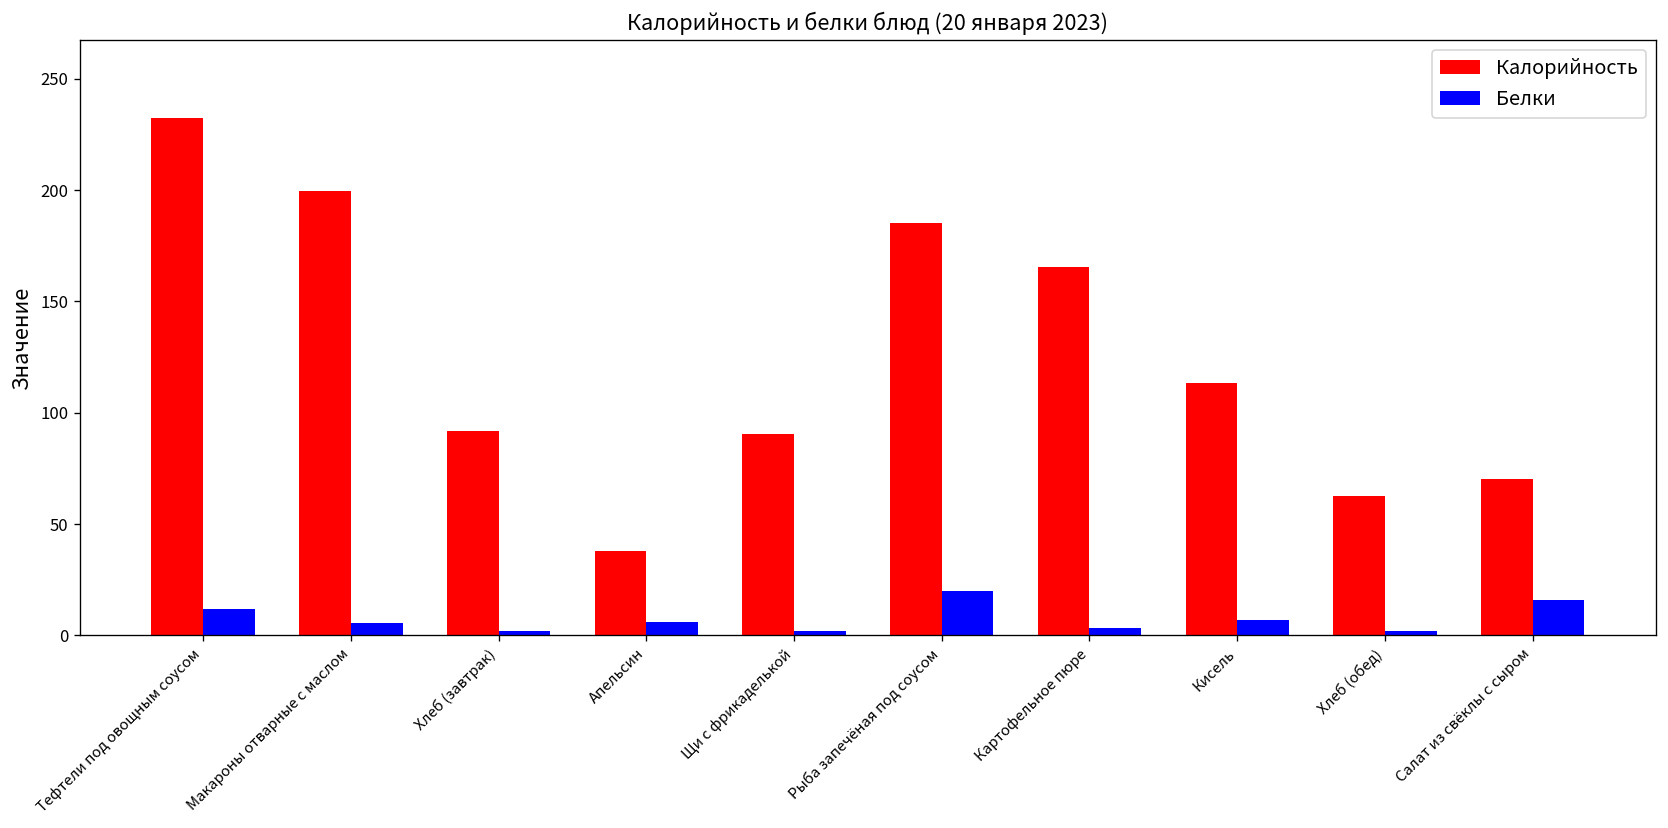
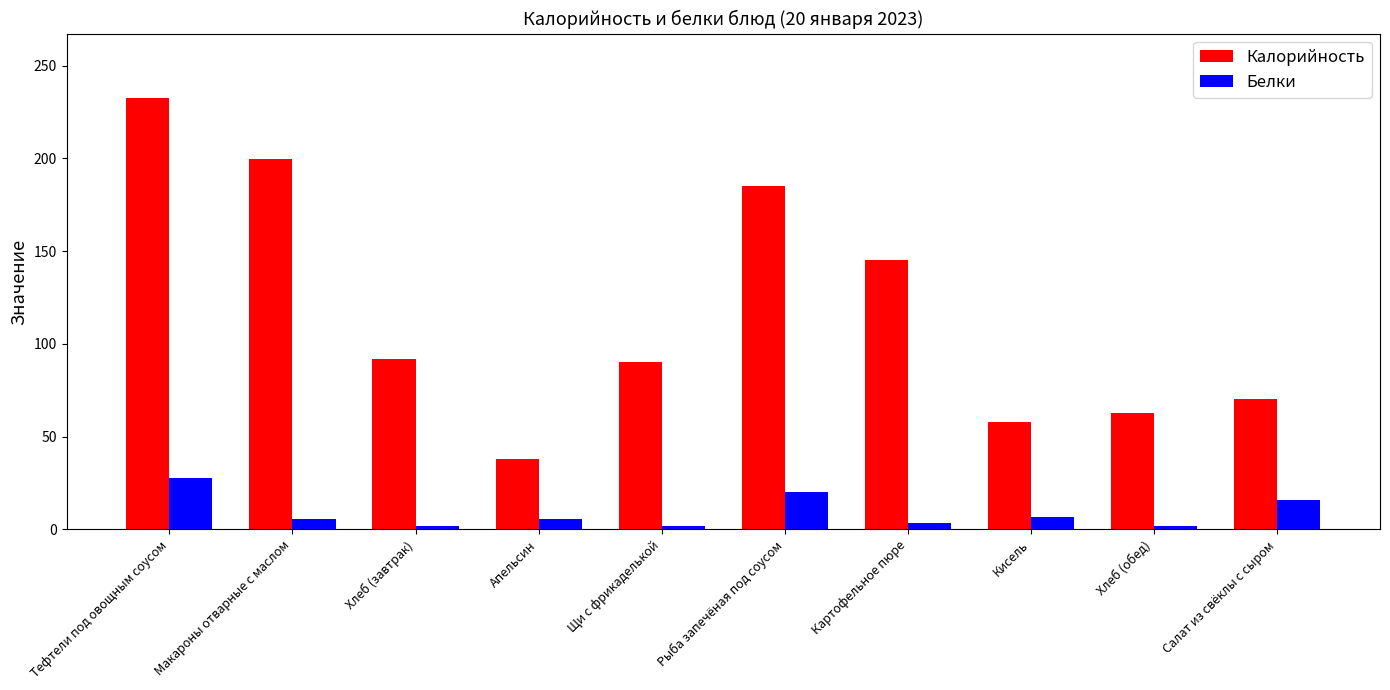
Белки, Тефтели под овощным соусом: 12 -> 28
Калорийность, Картофельное пюре: 166 -> 145
Калорийность, Кисель: 114 -> 58
